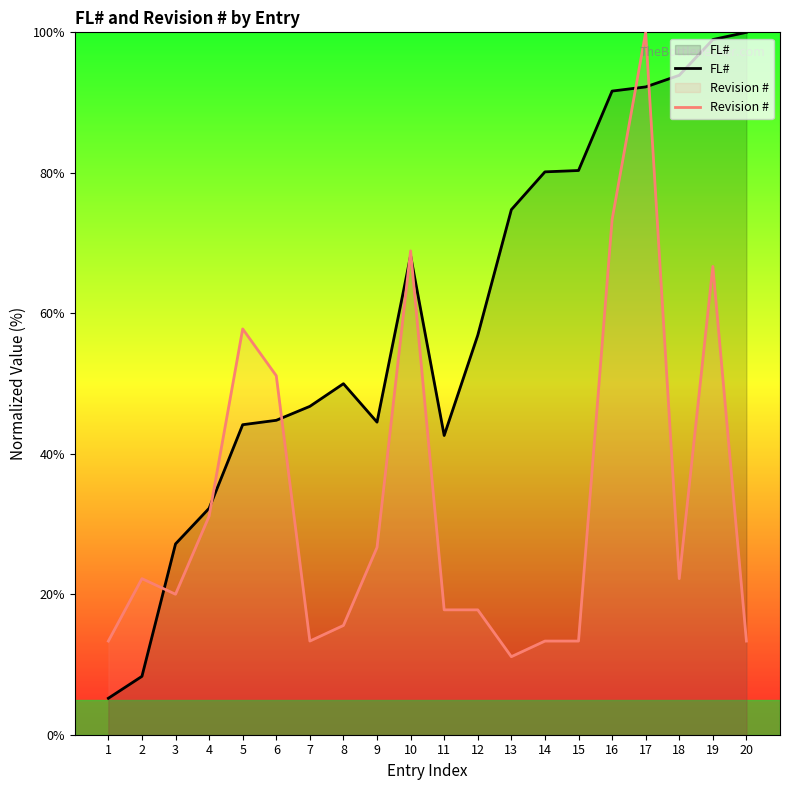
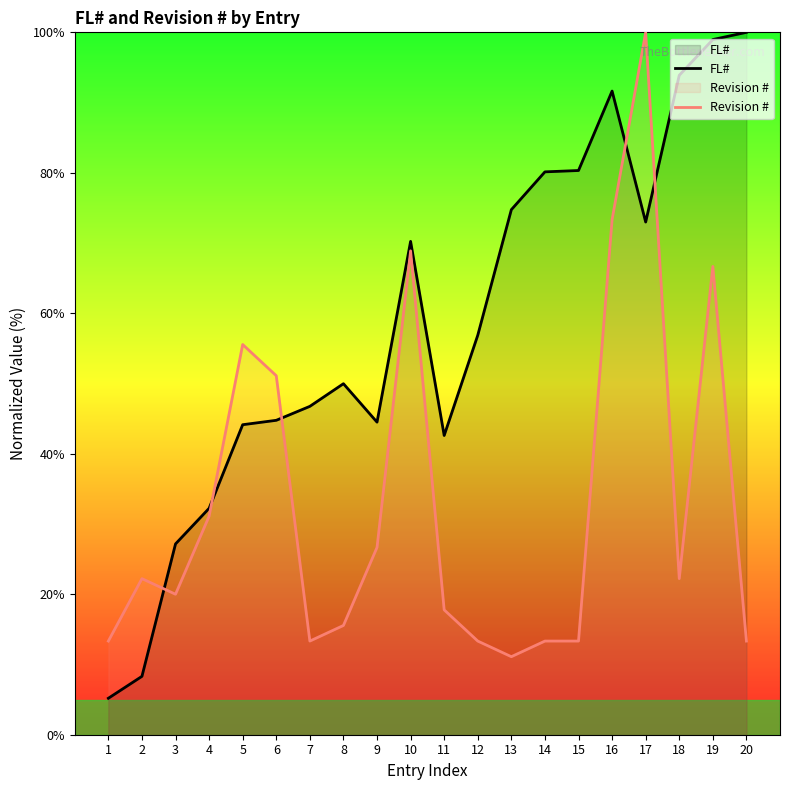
Revision #, 5: 58% -> 56%
FL#, 10: 68% -> 70%
Revision #, 12: 18% -> 13%
FL#, 17: 92% -> 73%
